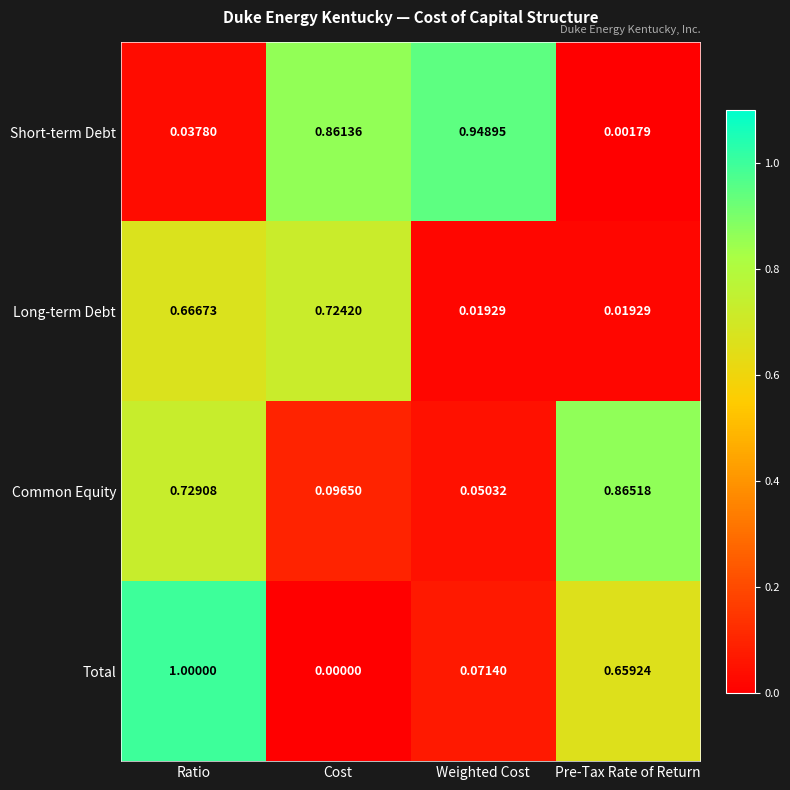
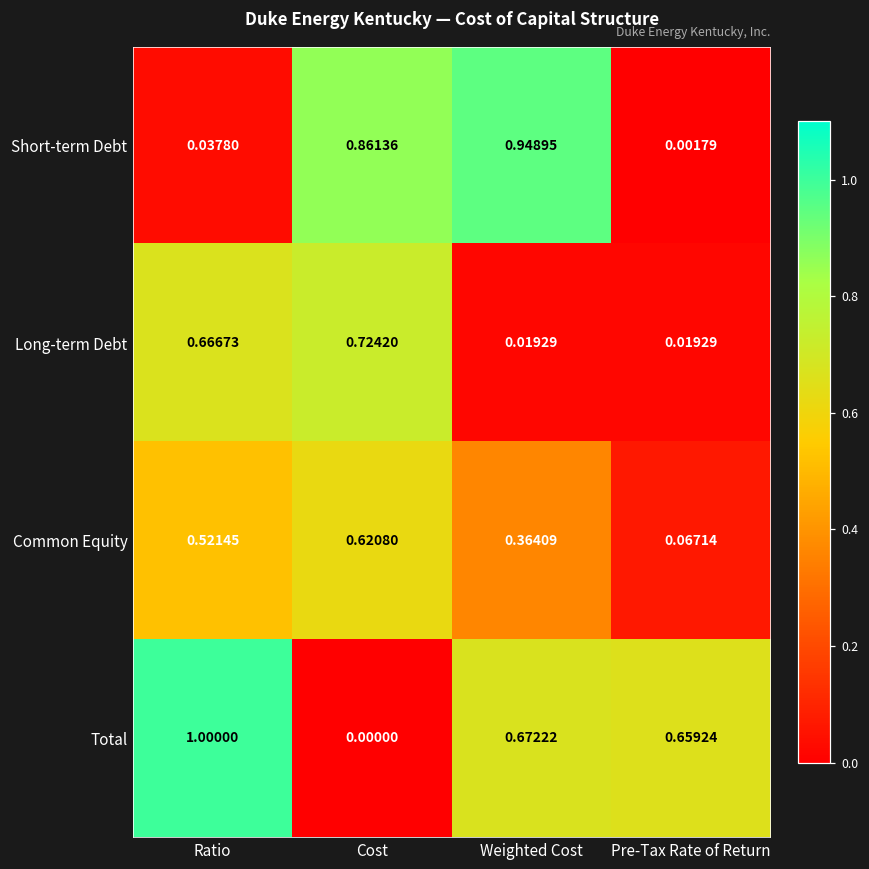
Common Equity, Ratio: 0.72908 -> 0.52145
Common Equity, Cost: 0.09650 -> 0.62080
Common Equity, Weighted Cost: 0.05032 -> 0.36409
Common Equity, Pre-Tax Rate of Return: 0.86518 -> 0.06714
Total, Weighted Cost: 0.07140 -> 0.67222
